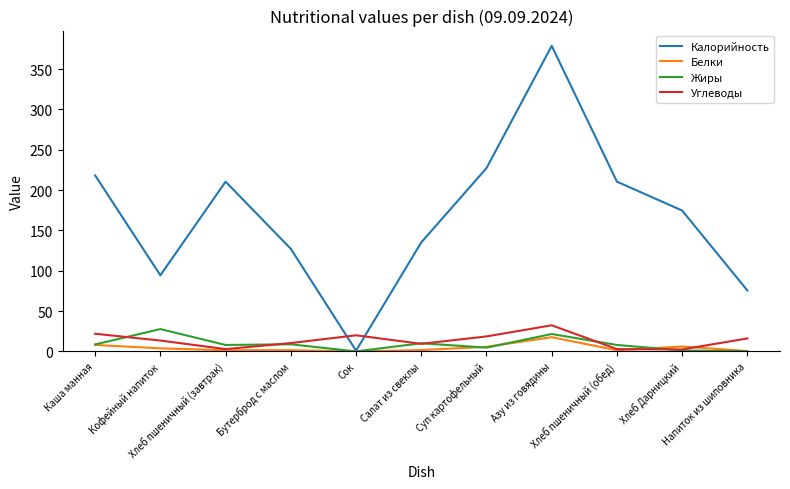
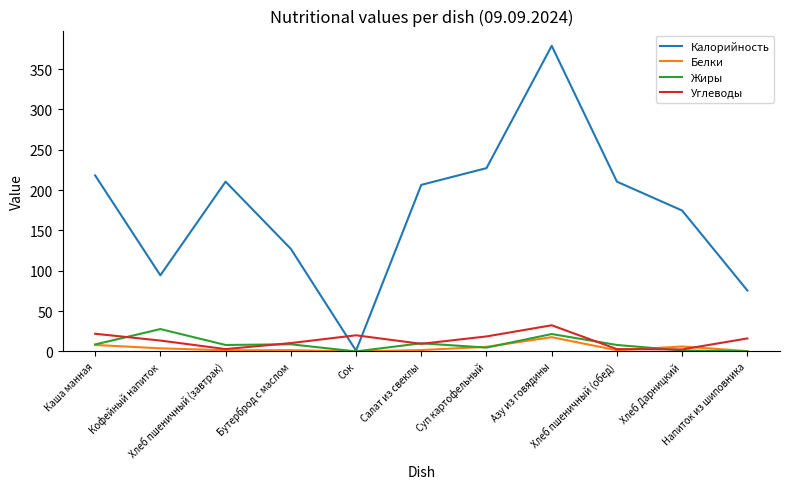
Калорийность, Салат из свеклы: 140 -> 210
